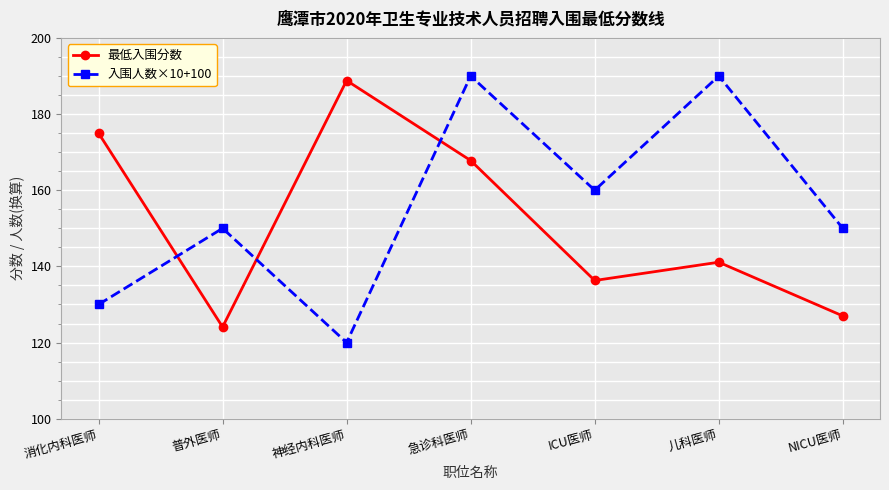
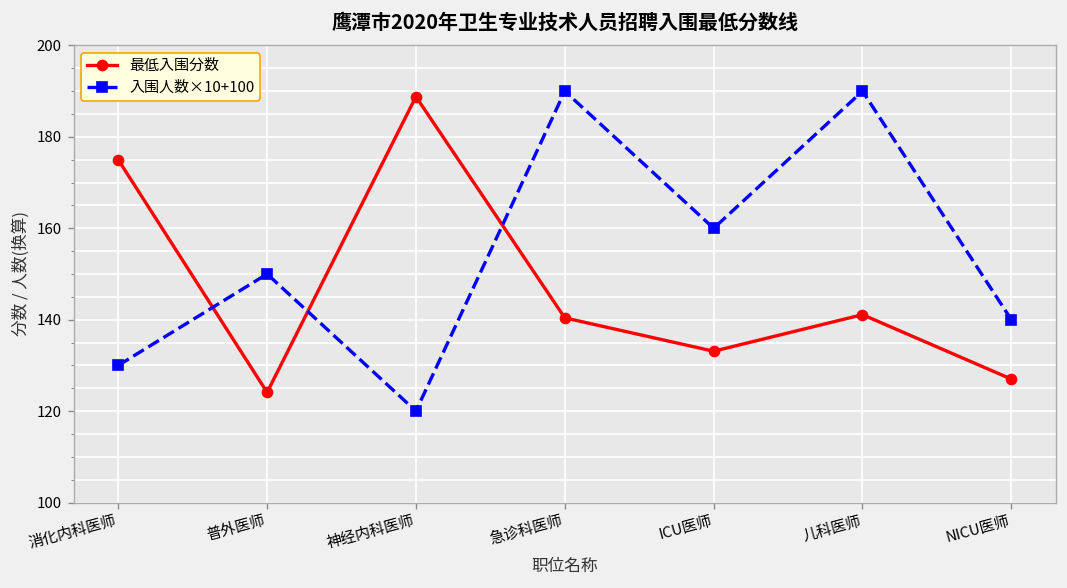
最低入围分数, 急诊科医师: 168 -> 140
最低入围分数, ICU医师: 136 -> 133
入围人数×10+100, NICU医师: 150 -> 140
